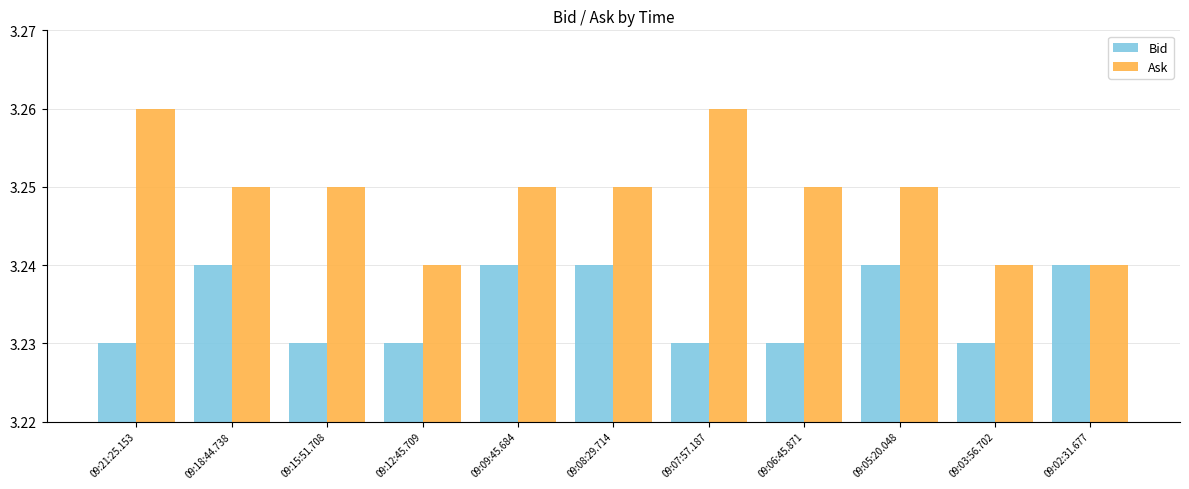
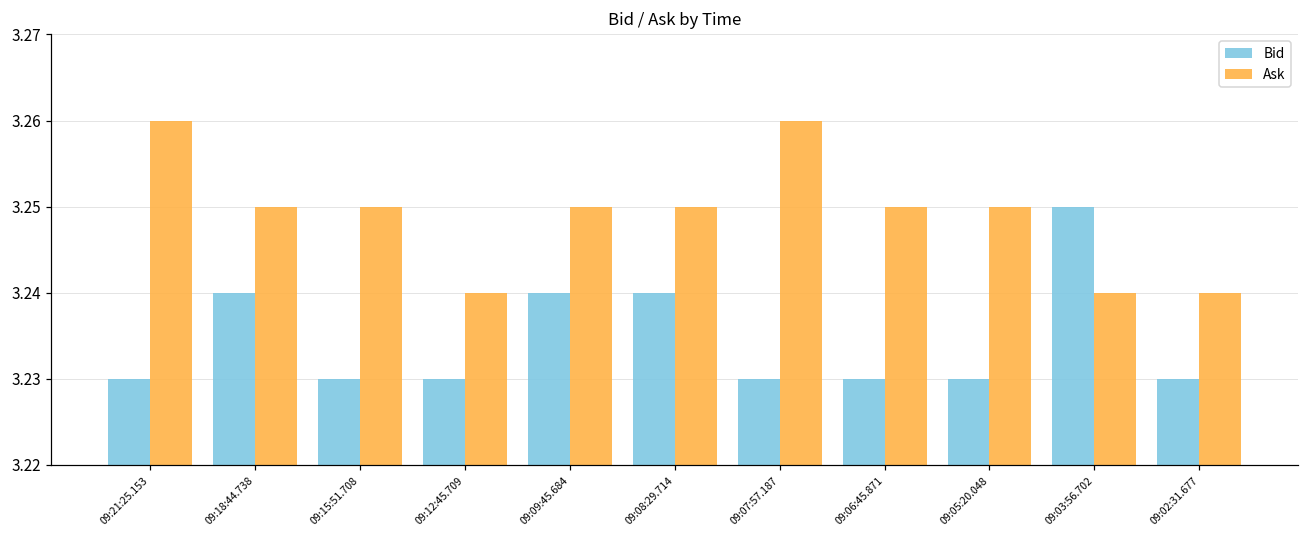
Bid, 09:05:20.048: 3.24 -> 3.23
Bid, 09:03:56.702: 3.23 -> 3.25
Bid, 09:02:31.677: 3.24 -> 3.23
